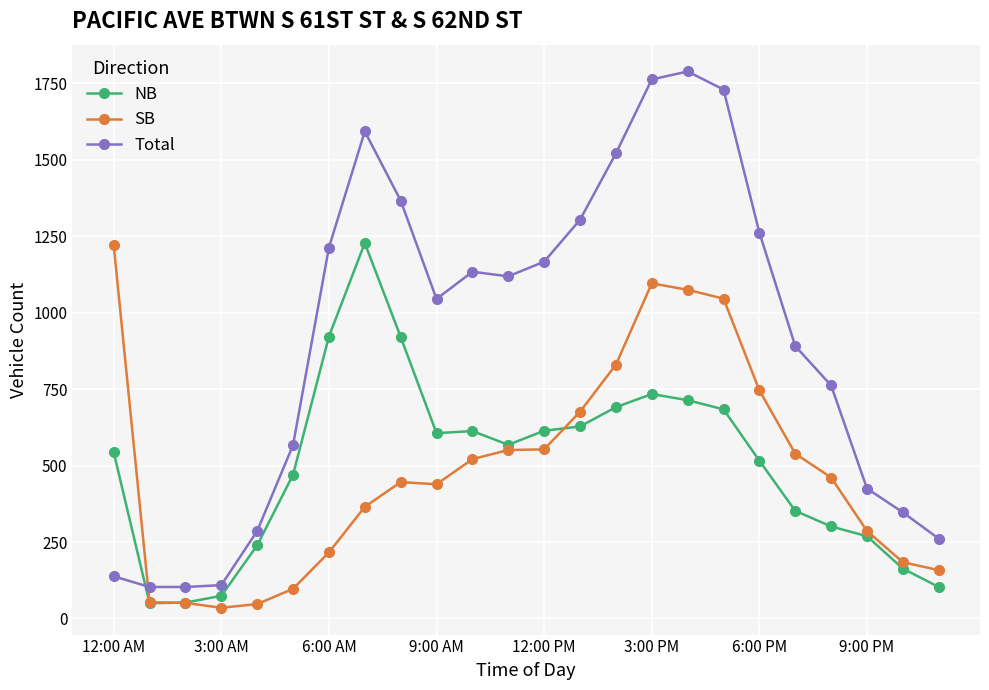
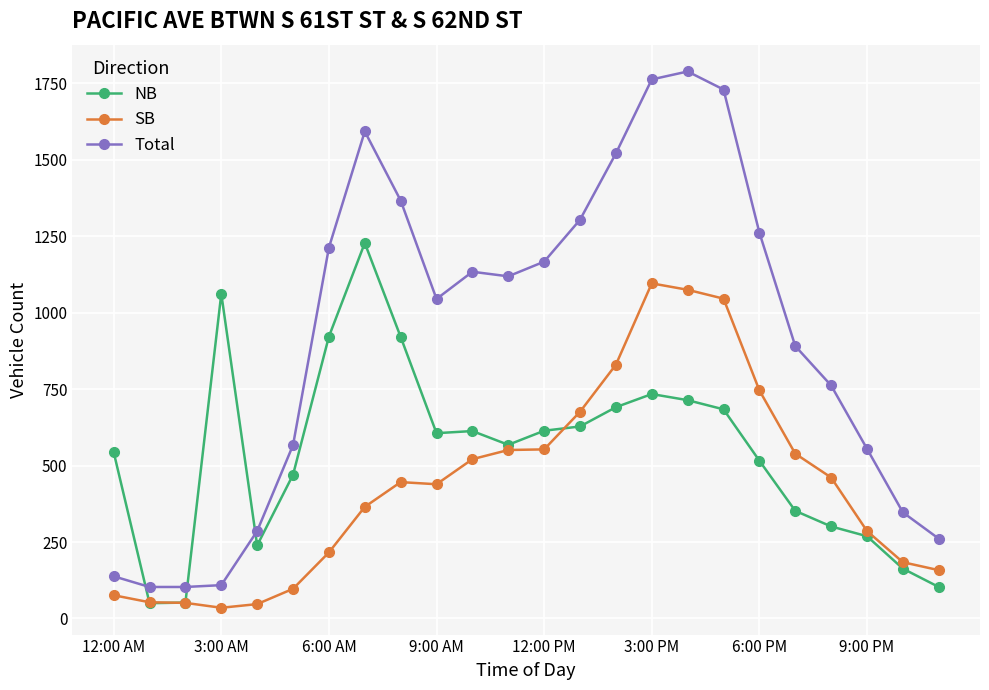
SB, 12:00 AM: 1220 -> 80
NB, 3:00 AM: 70 -> 1060
Total, 9:00 PM: 430 -> 560
